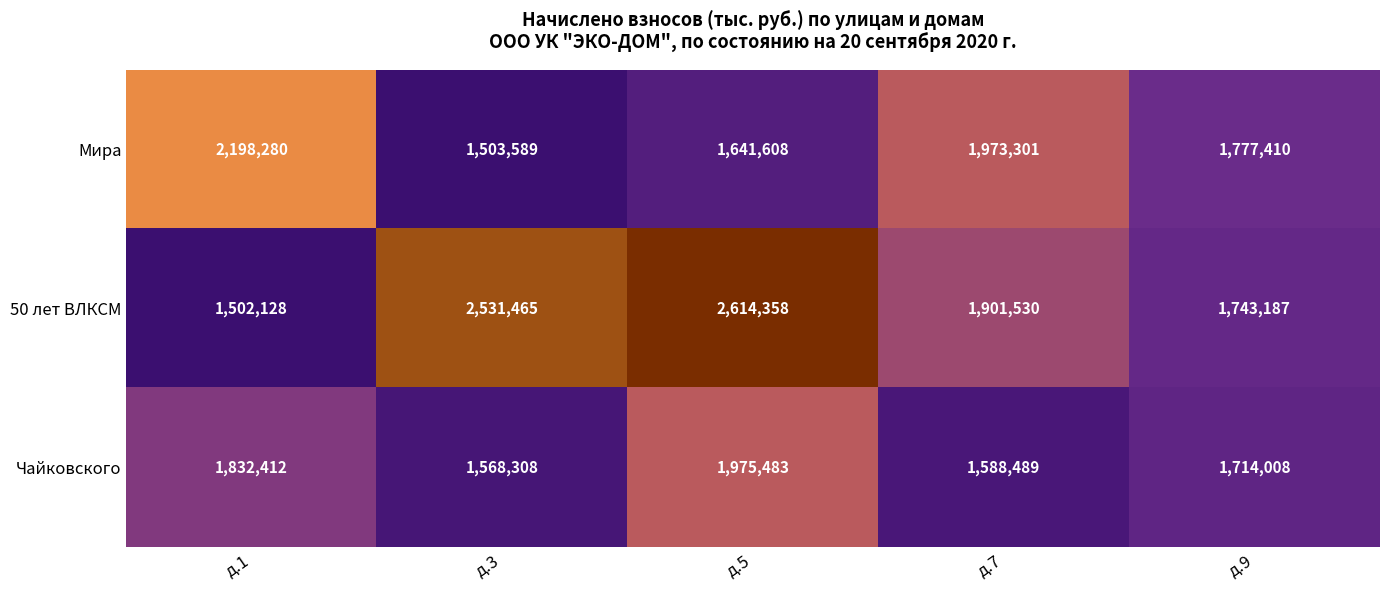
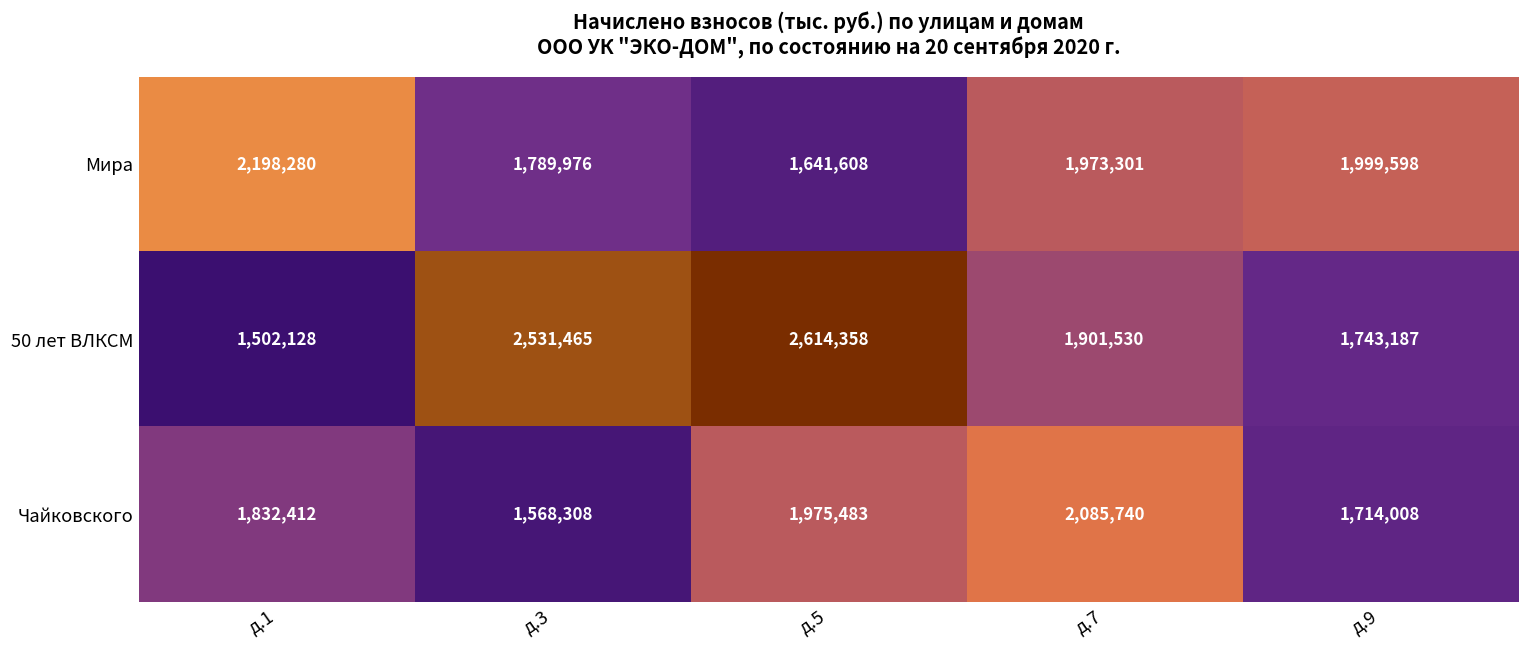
Мира, д.3: 1,503,589 -> 1,789,976
Мира, д.9: 1,777,410 -> 1,999,598
Чайковского, д.7: 1,588,489 -> 2,085,740
